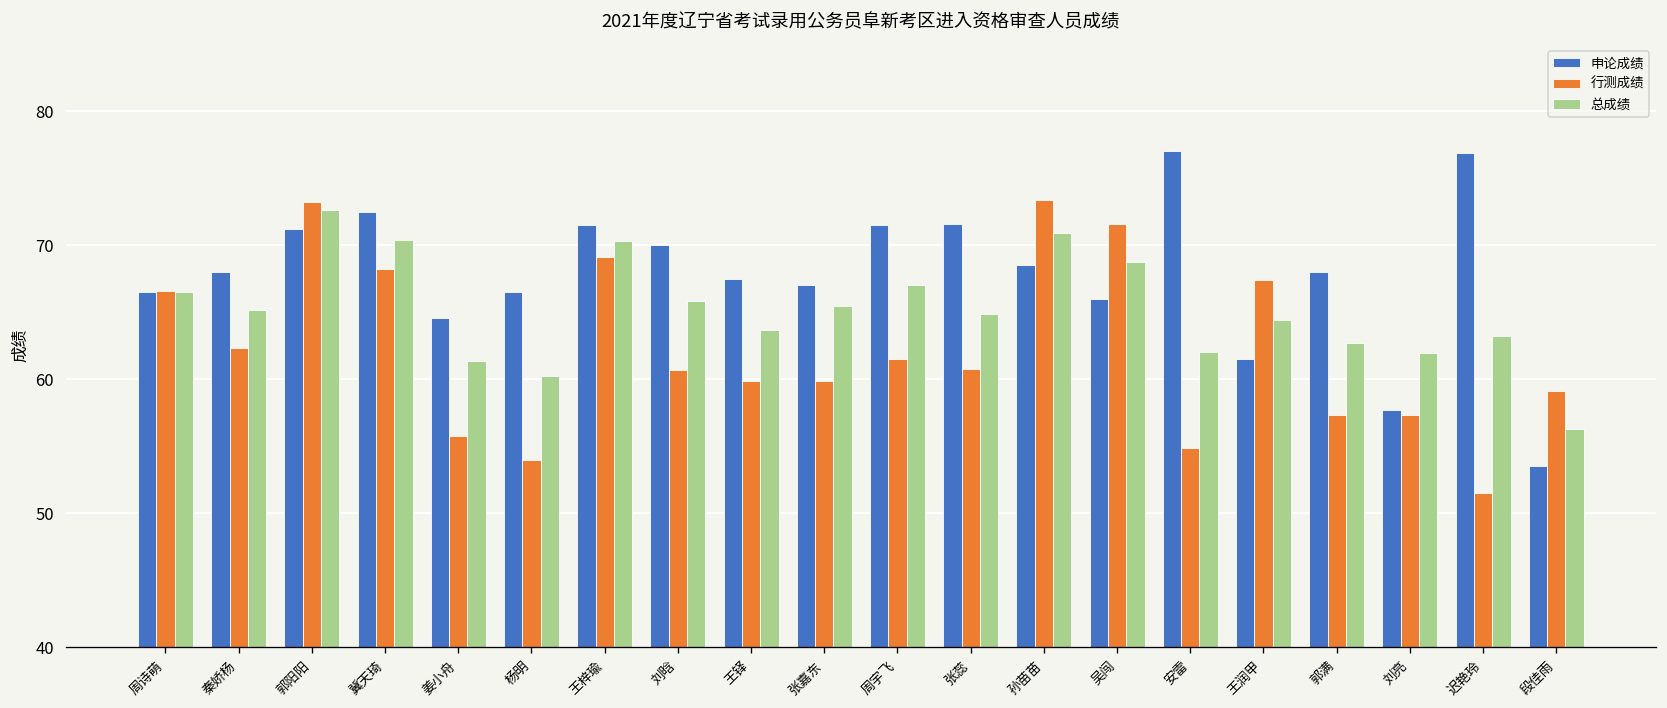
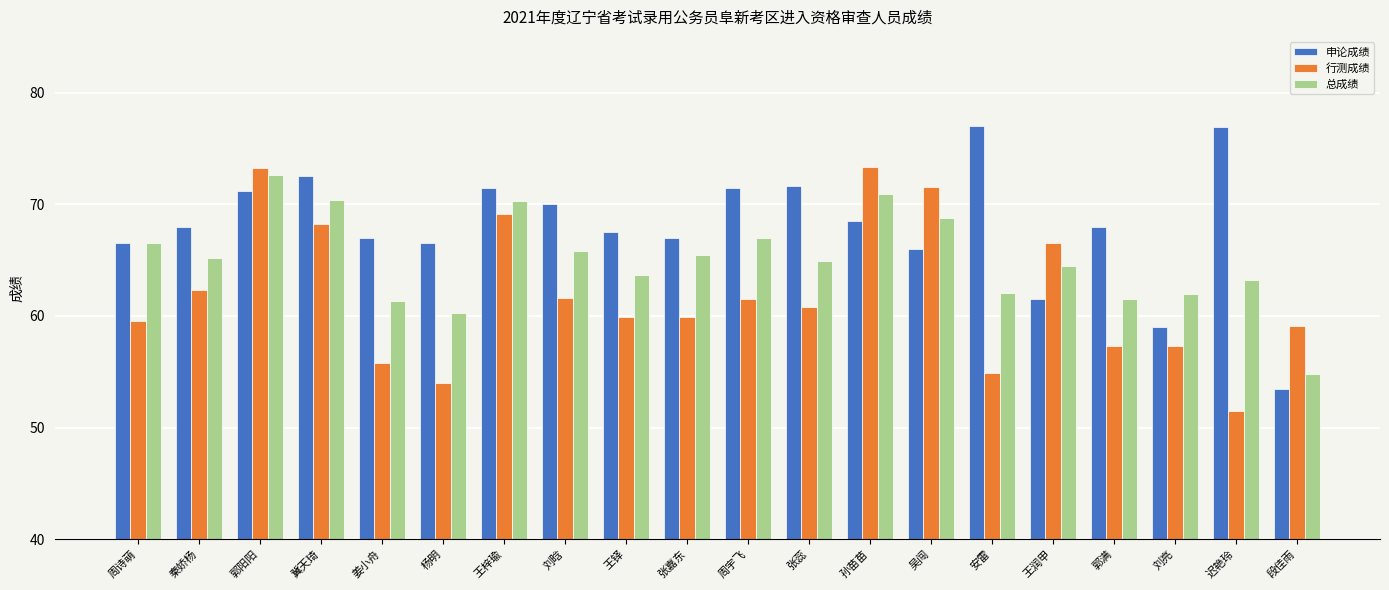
行测成绩, 周诗萌: 66.6 -> 59.6
申论成绩, 姜小舟: 64.6 -> 67.0
行测成绩, 刘晗: 60.7 -> 61.6
行测成绩, 王润甲: 67.4 -> 66.5
总成绩, 郭满: 62.7 -> 61.5
申论成绩, 刘亮: 57.7 -> 59.0
总成绩, 段佳雨: 56.3 -> 54.8
